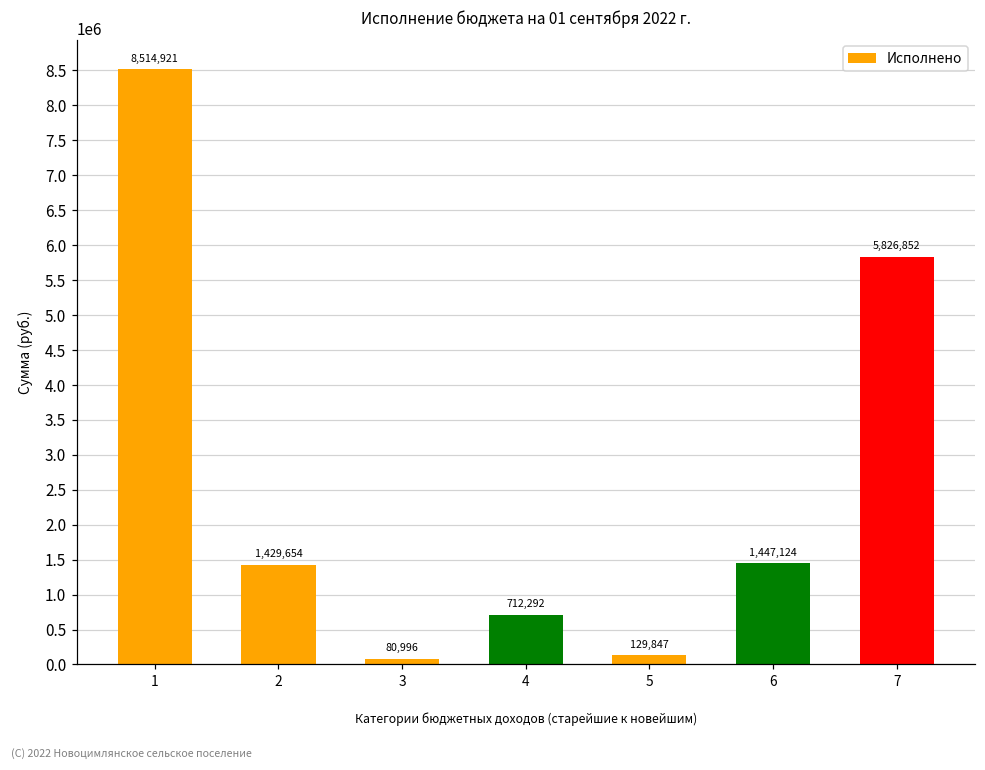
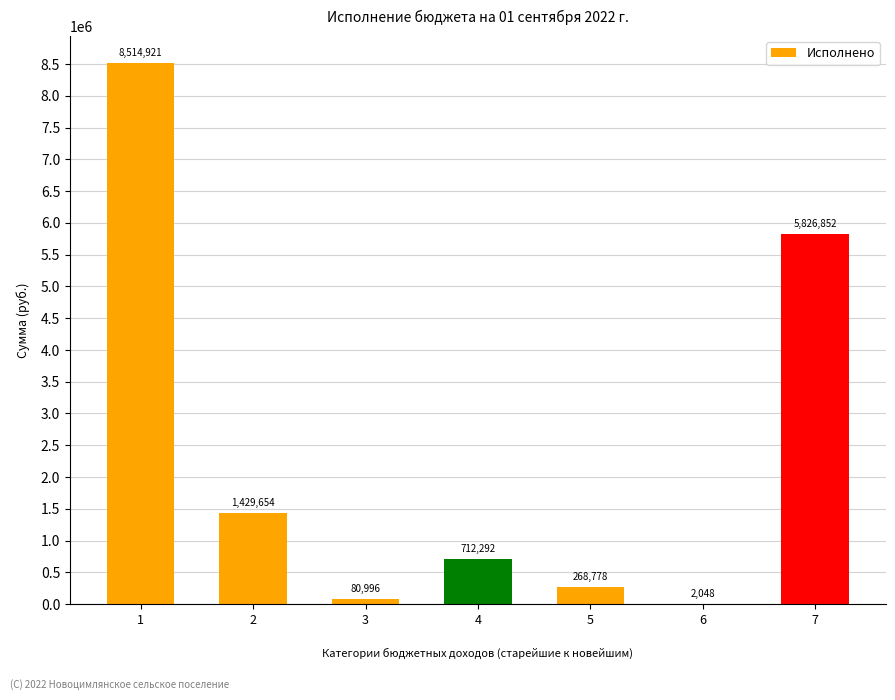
5: 129,847 -> 268,778
6: 1,447,124 -> 2,048
